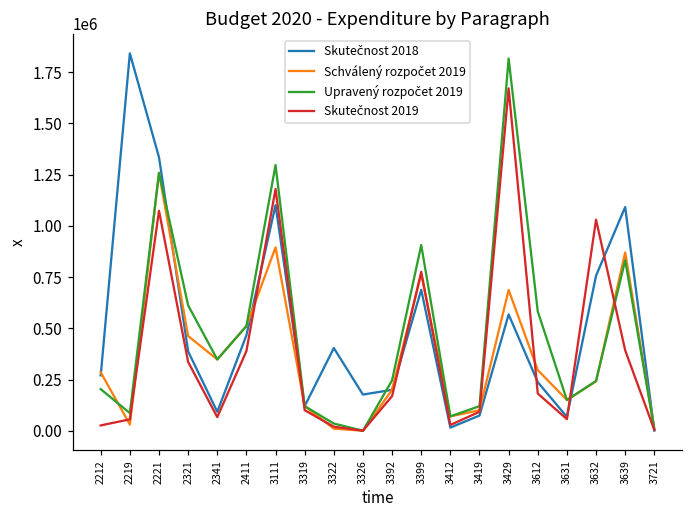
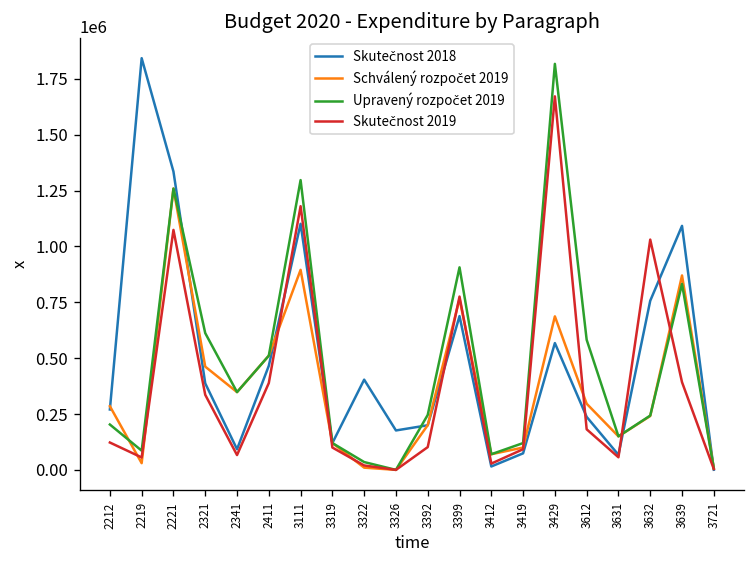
Skutečnost 2019, 2212: 30000 -> 120000
Skutečnost 2019, 3392: 170000 -> 100000
